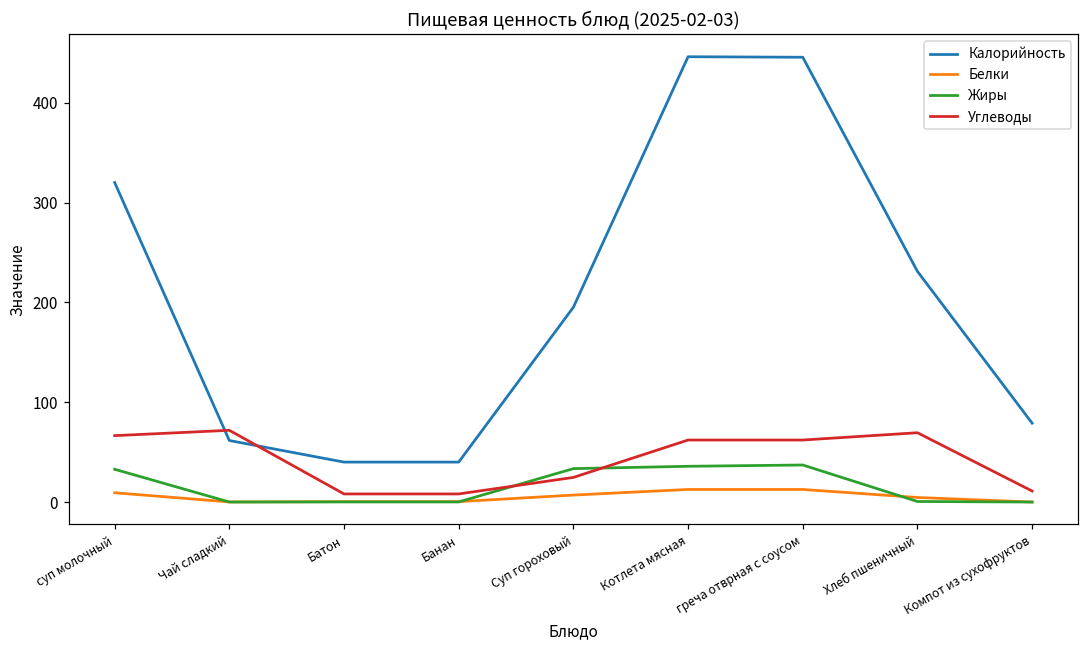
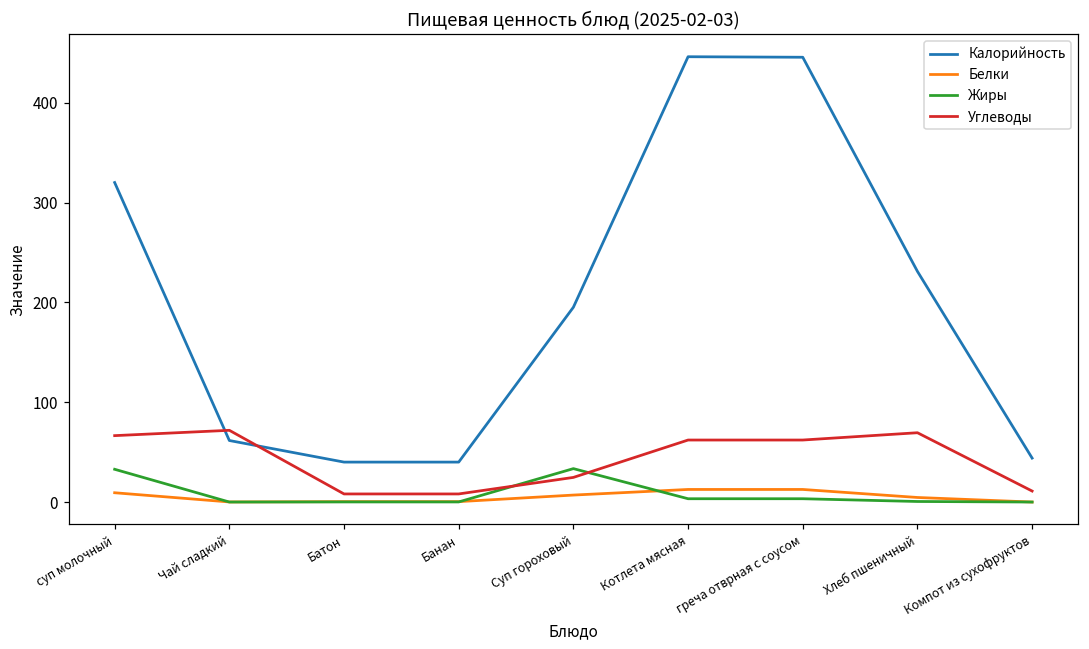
Жиры, Котлета мясная: 40 -> 0
Жиры, греча отврная с соусом: 40 -> 0
Калорийность, Компот из сухофруктов: 80 -> 40
